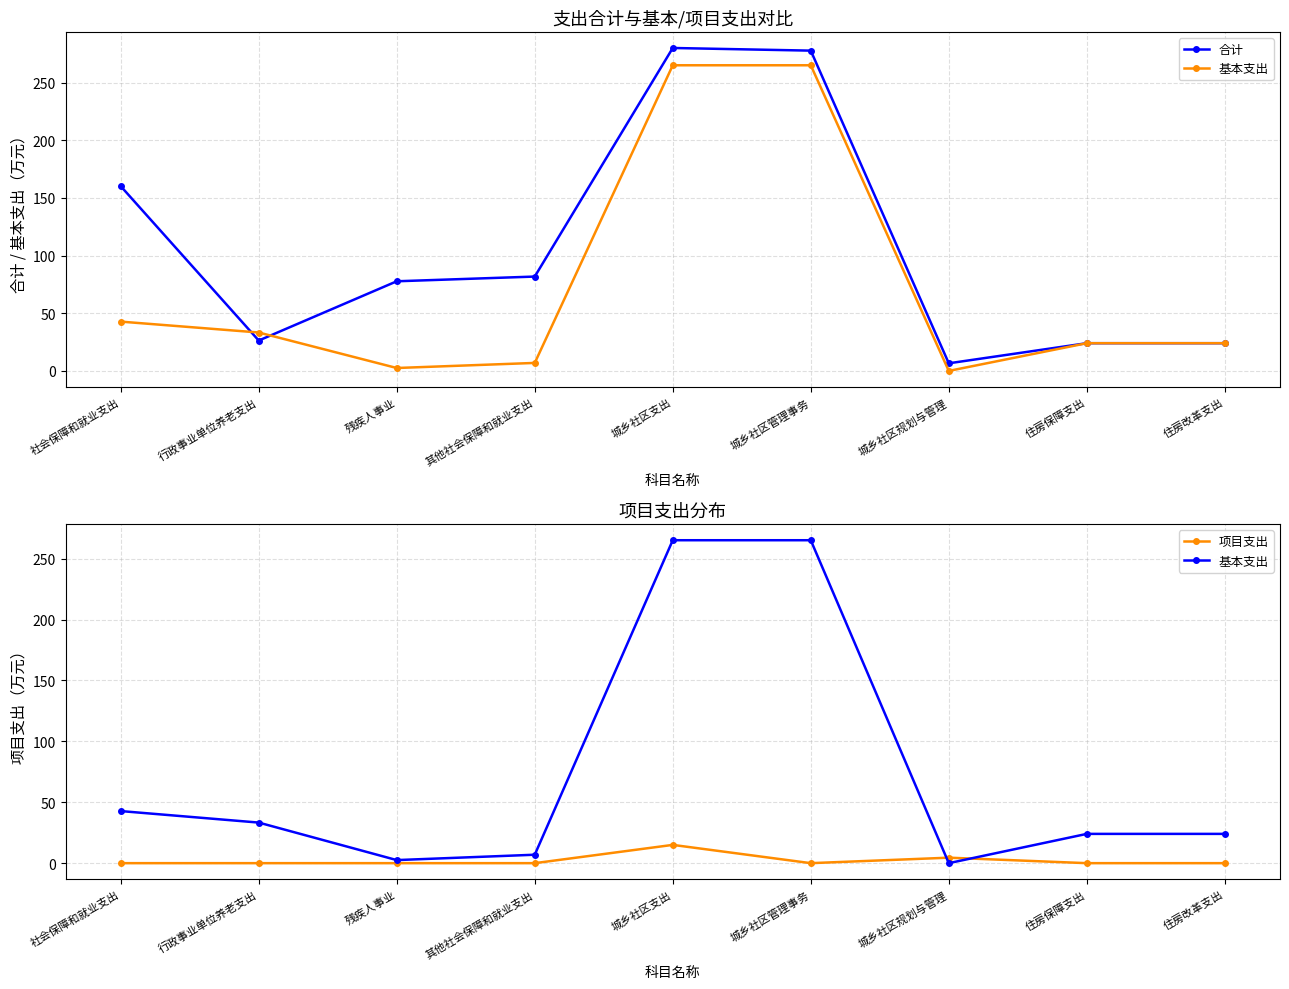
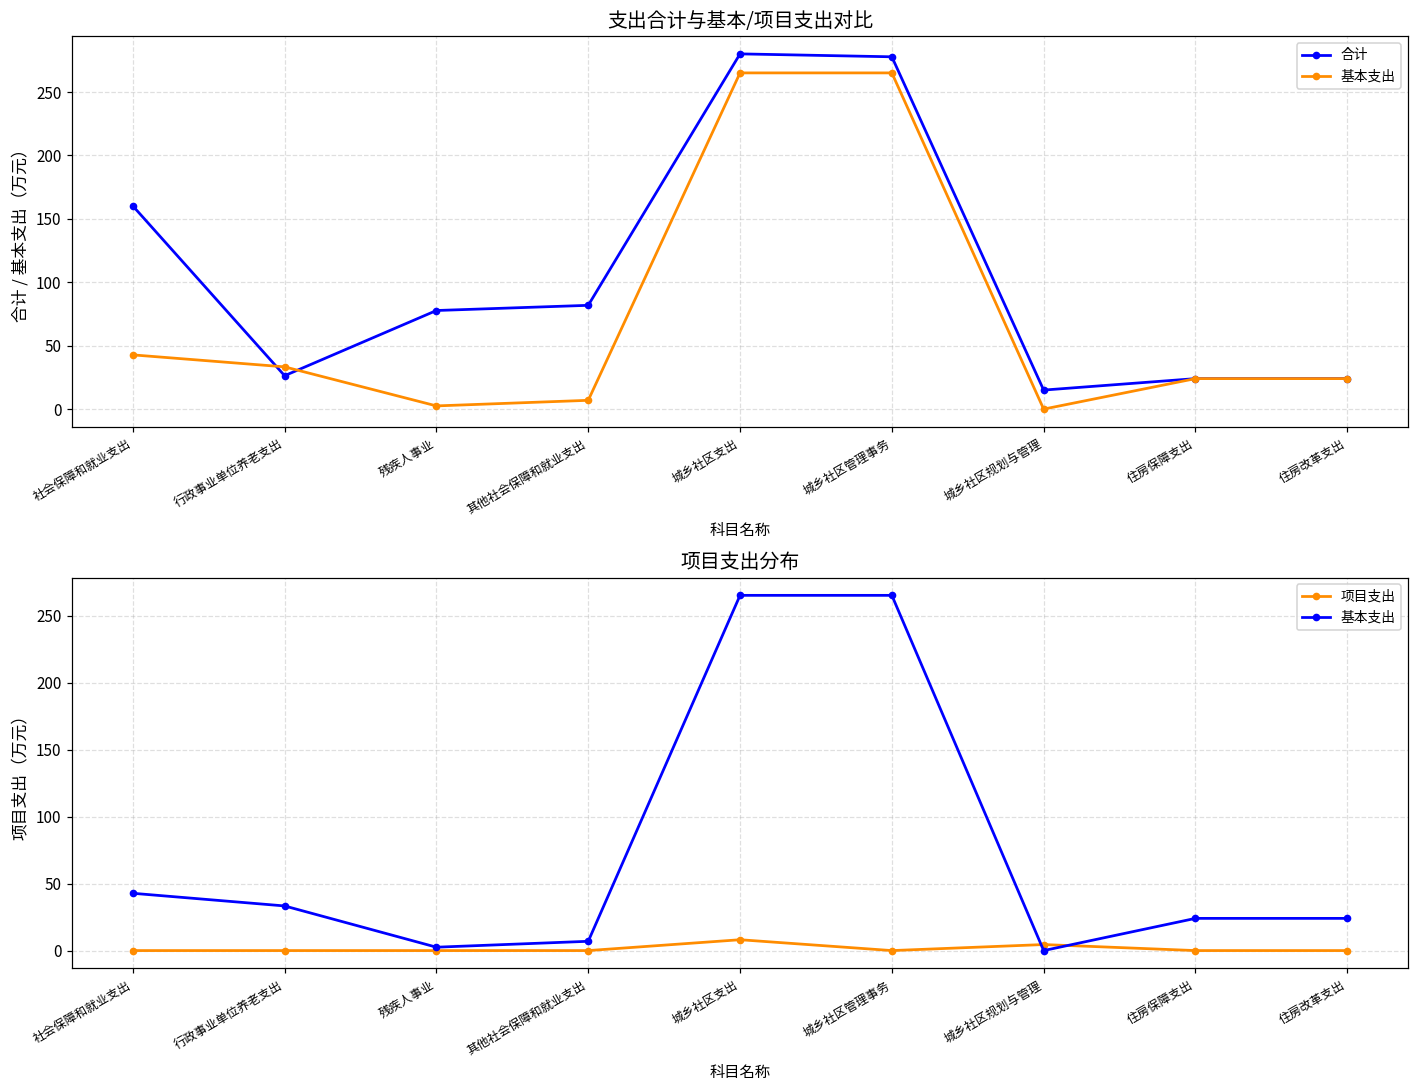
支出合计与基本/项目支出对比, 合计, 城乡社区规划与管理: 7 -> 15
项目支出分布, 项目支出, 城乡社区支出: 15 -> 8
